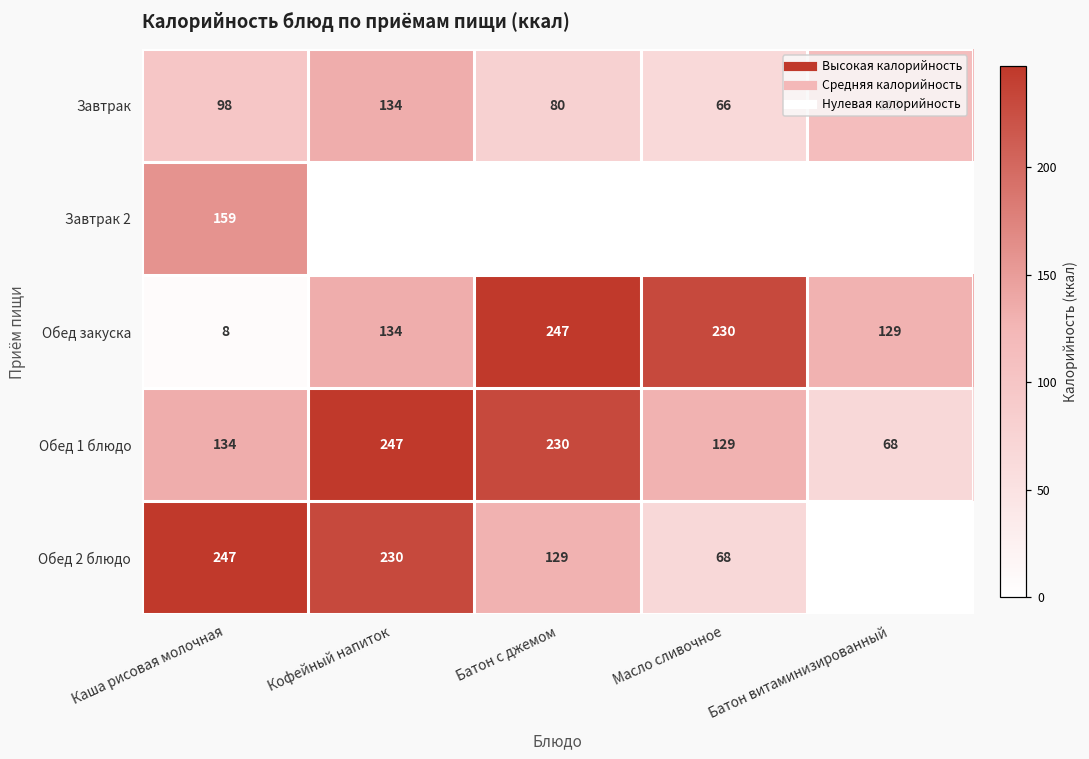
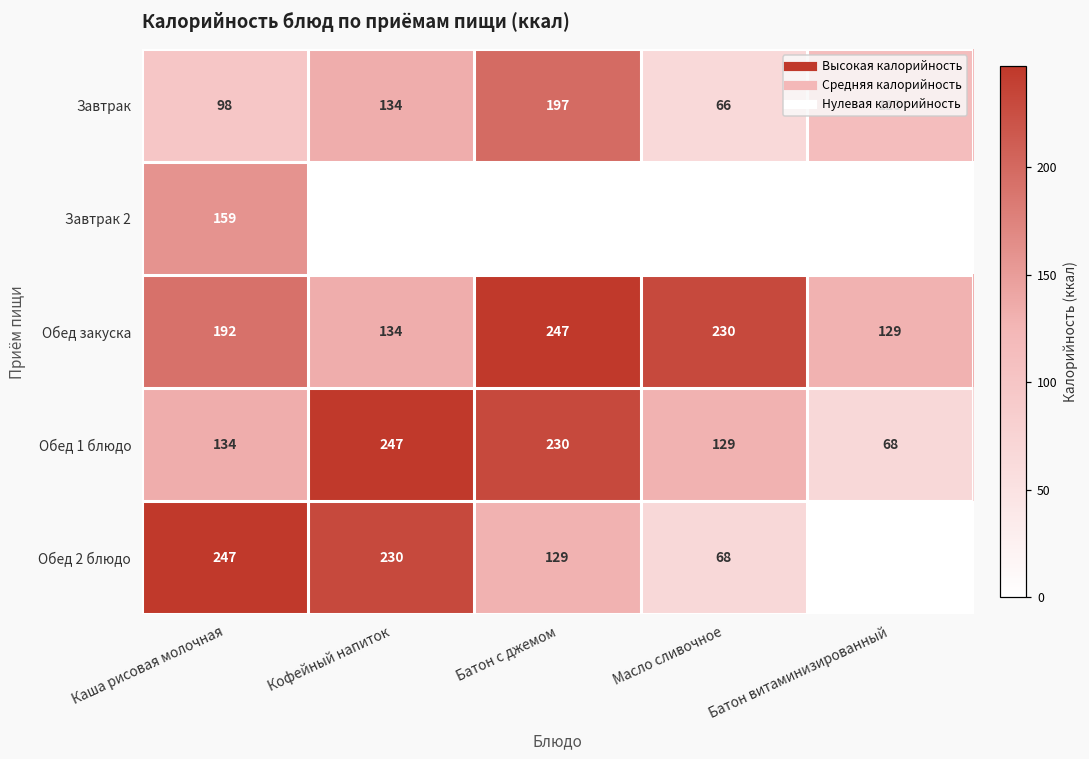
Завтрак, Батон с джемом: 80 -> 197
Обед закуска, Каша рисовая молочная: 8 -> 192
